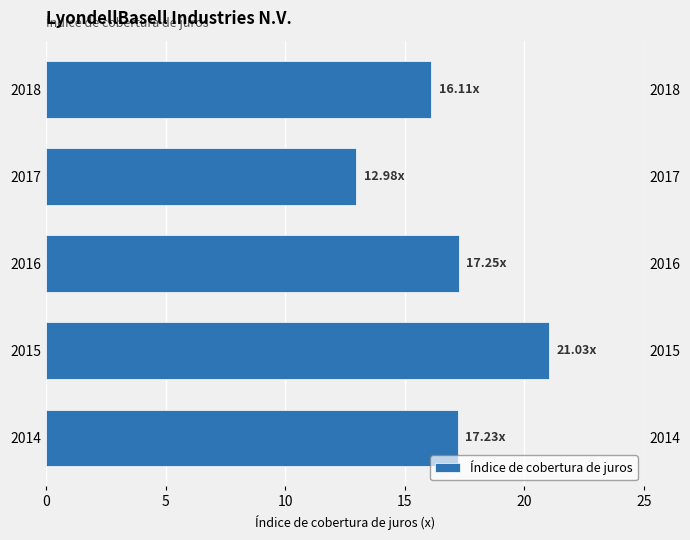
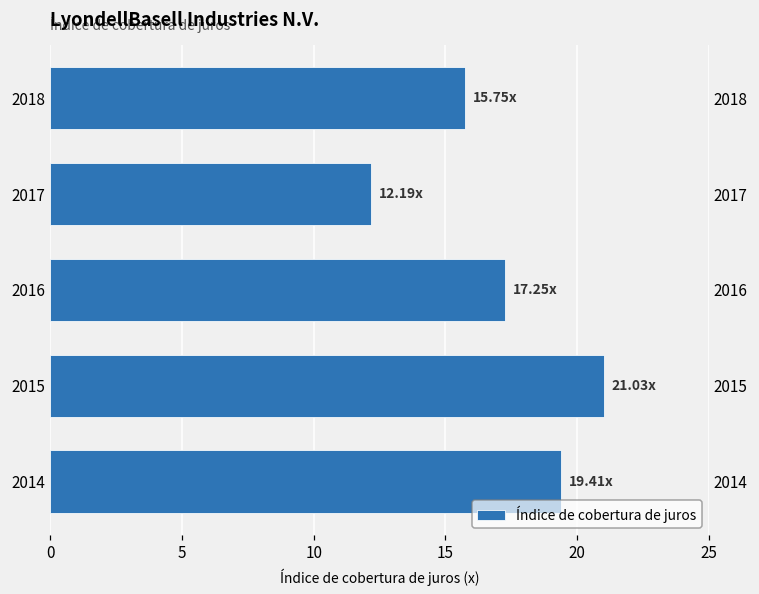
2018: 16.11x -> 15.75x
2017: 12.98x -> 12.19x
2014: 17.23x -> 19.41x
